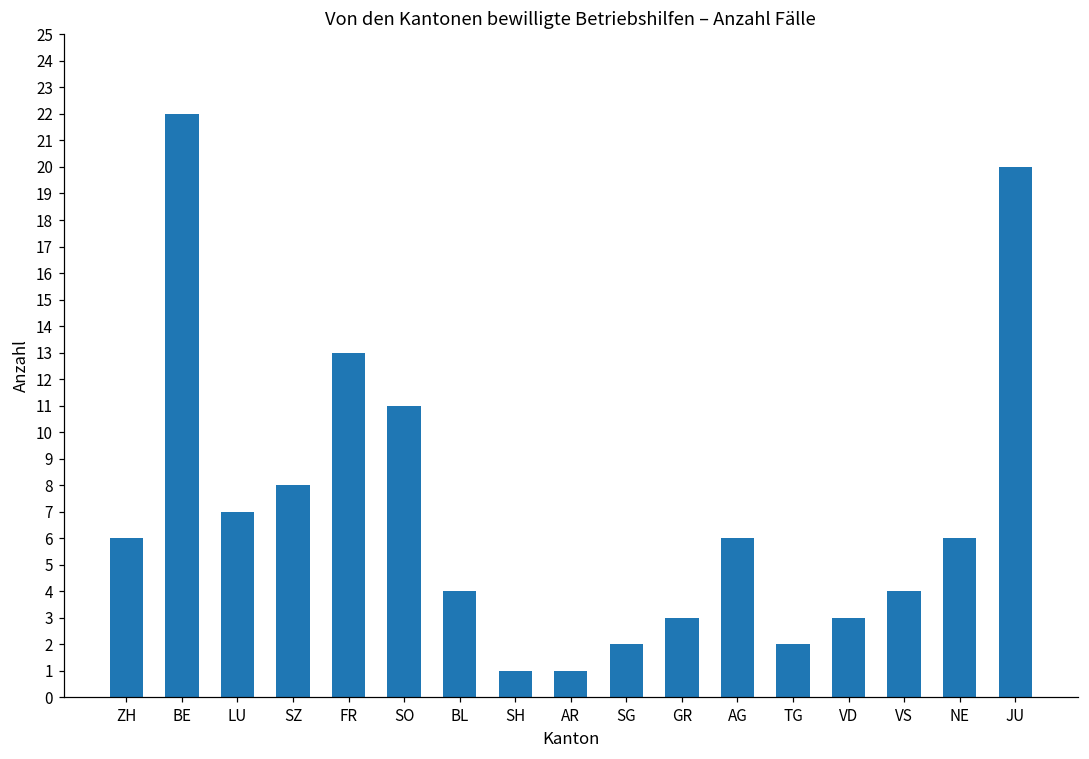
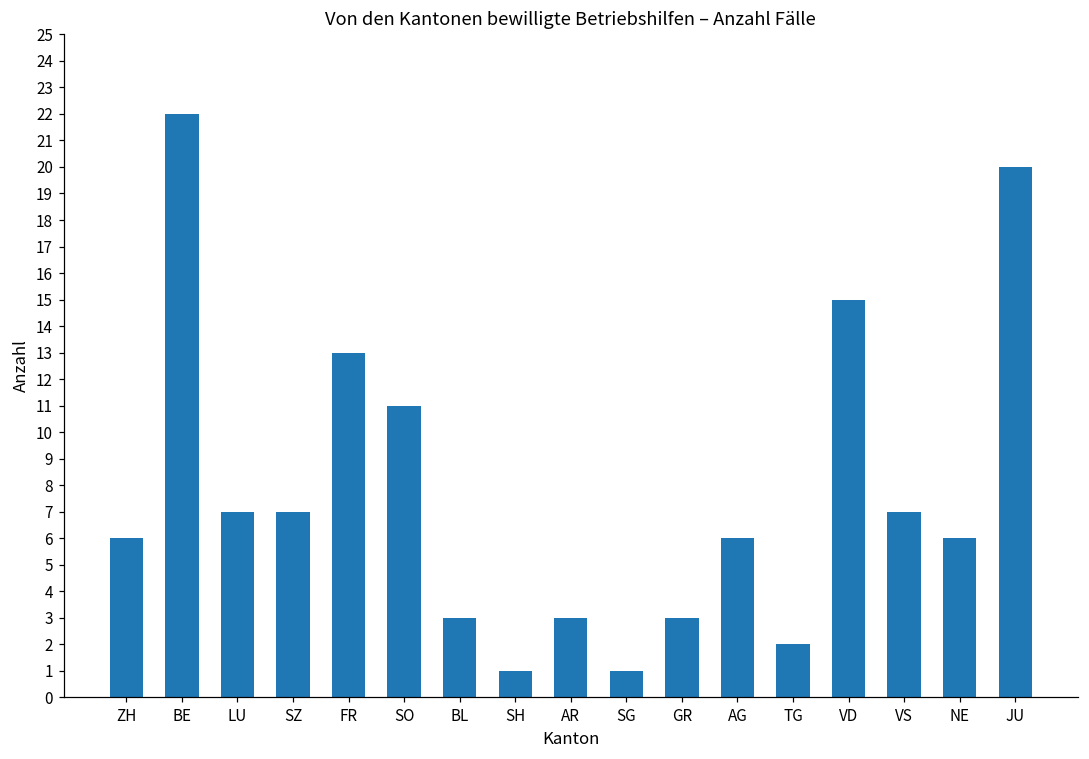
SZ: 8 -> 7
BL: 4 -> 3
AR: 1 -> 3
SG: 2 -> 1
VD: 3 -> 15
VS: 4 -> 7
